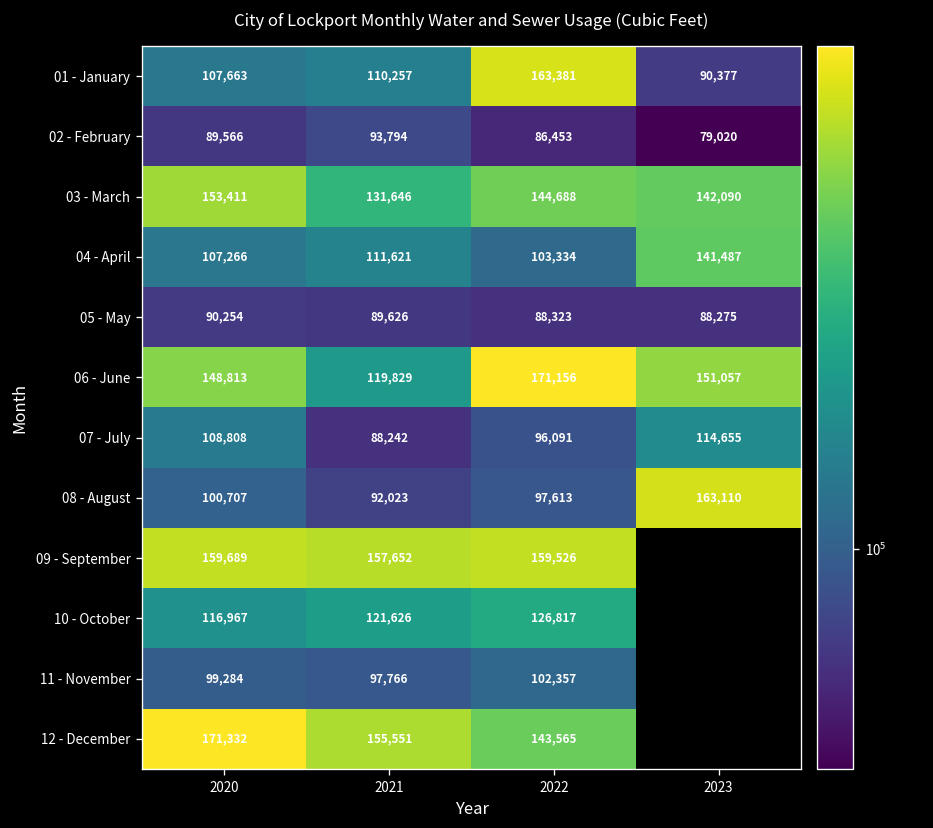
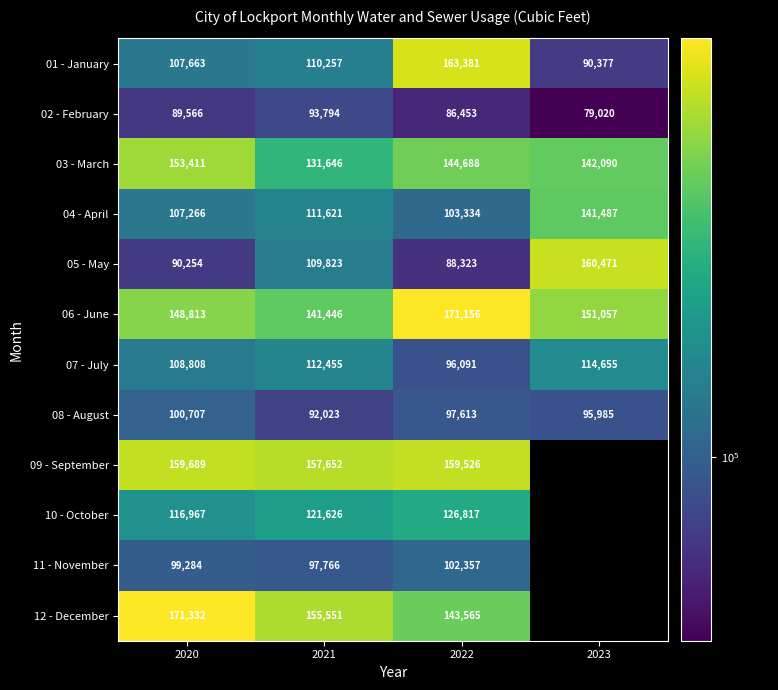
05 - May, 2021: 89,626 -> 109,823
05 - May, 2023: 88,275 -> 160,471
06 - June, 2021: 119,829 -> 141,446
07 - July, 2021: 88,242 -> 112,455
08 - August, 2023: 163,110 -> 95,985
